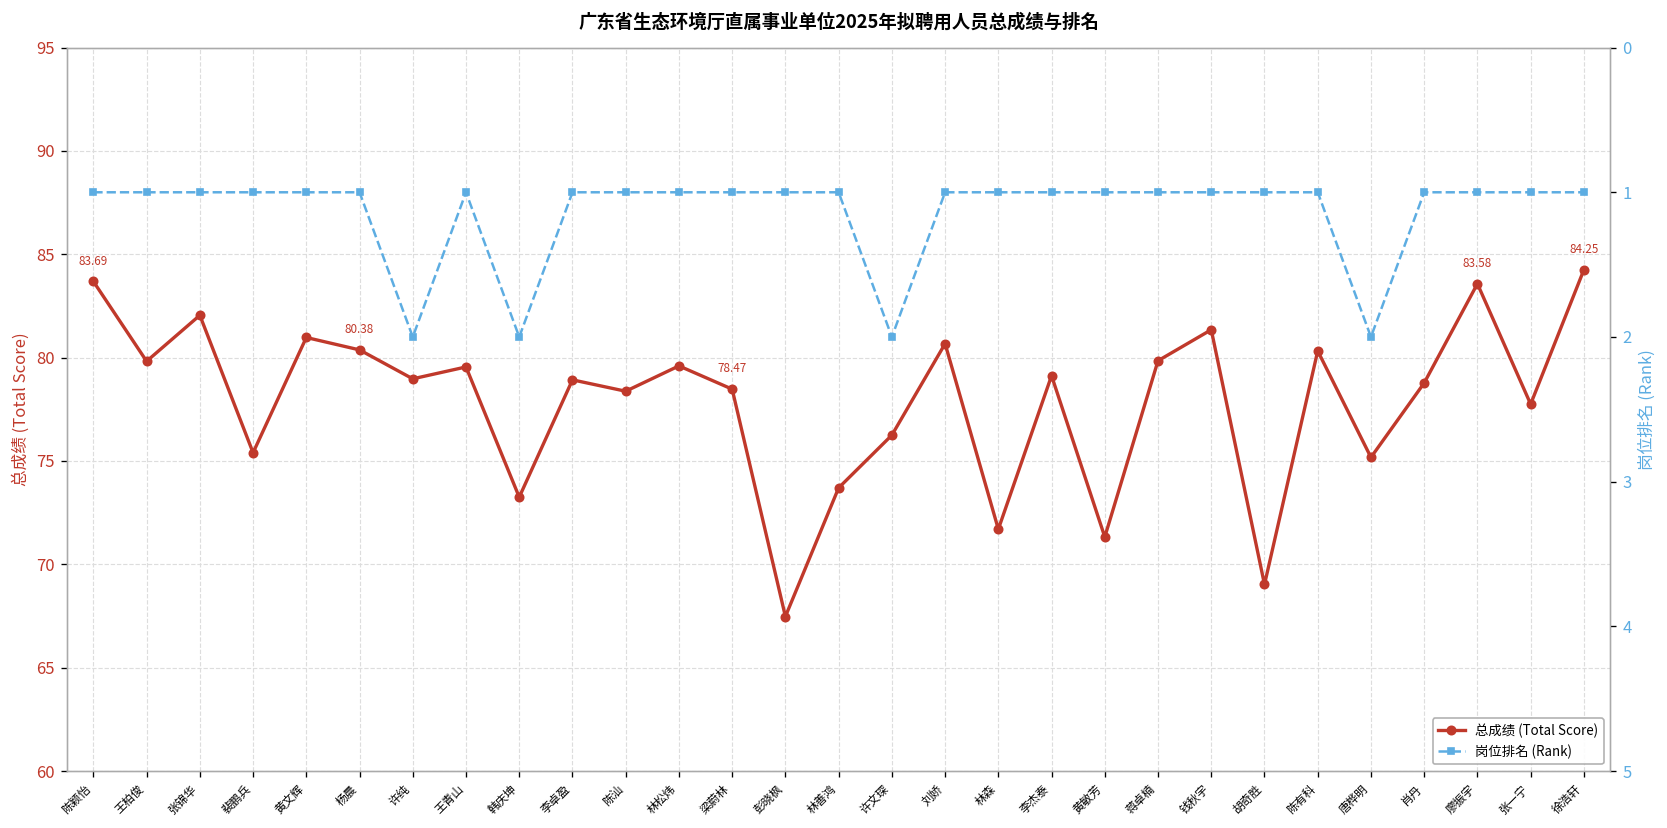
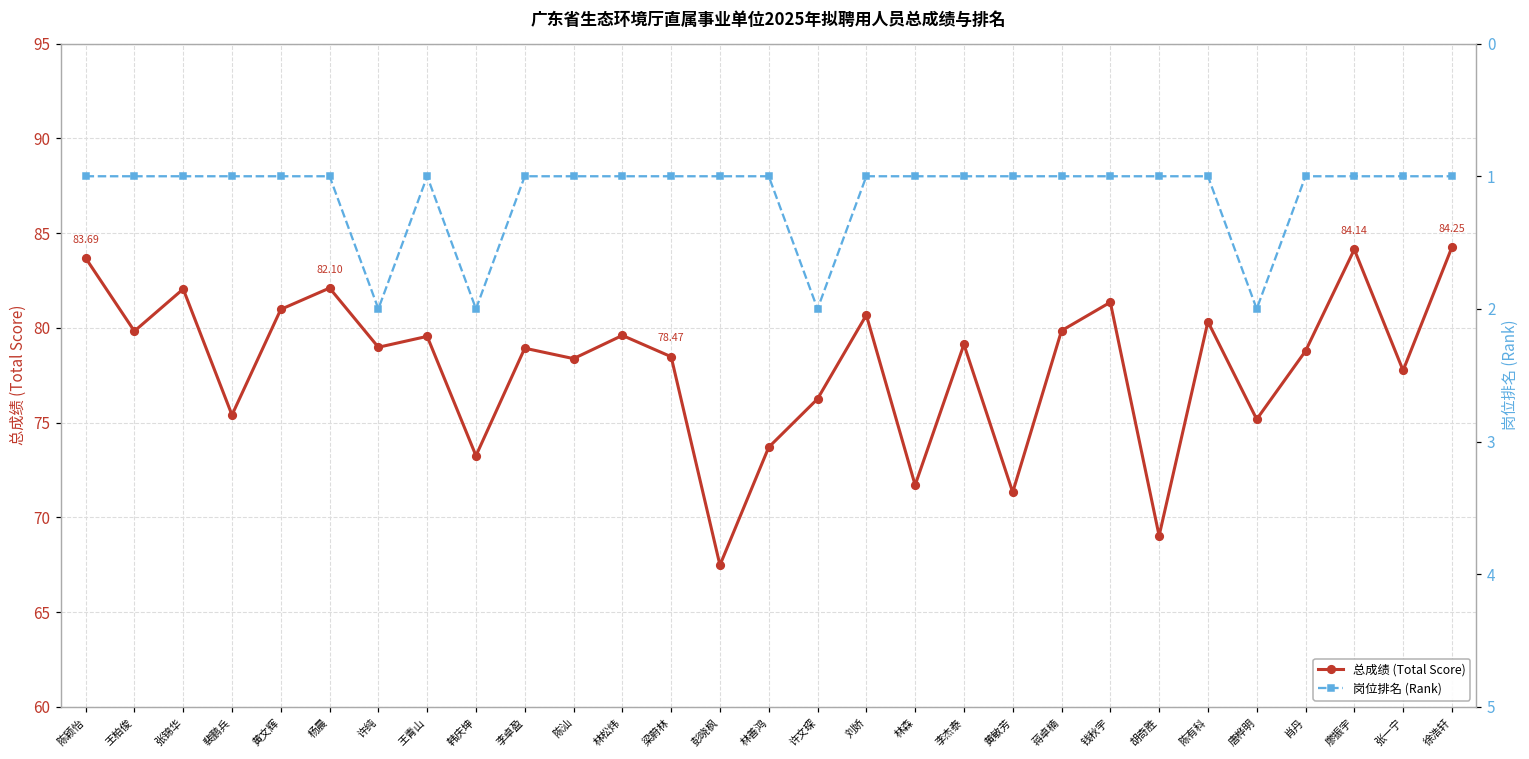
总成绩 (Total Score), 杨晨: 80.38 -> 82.10
总成绩 (Total Score), 廖振宇: 83.58 -> 84.14
